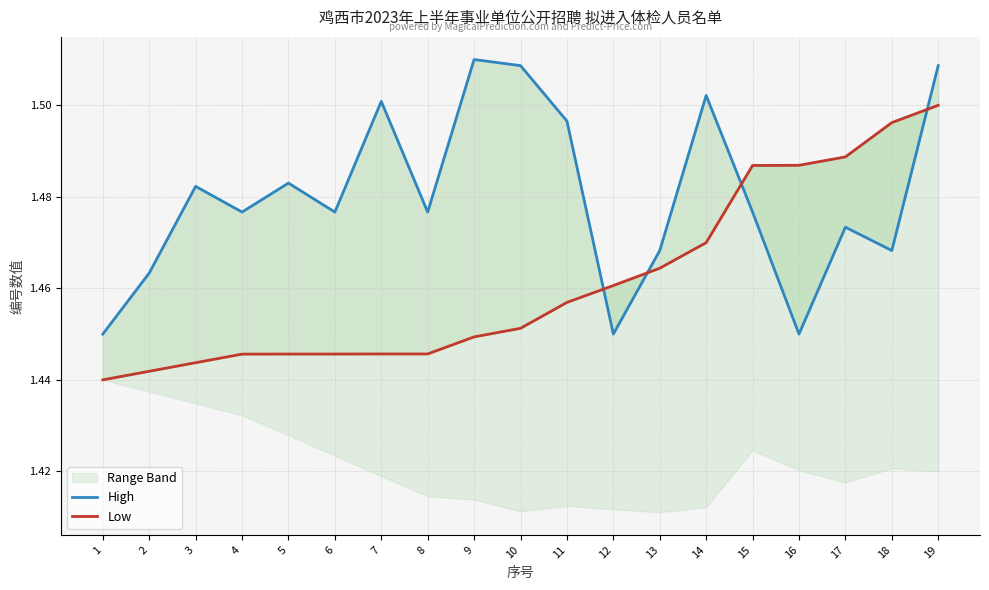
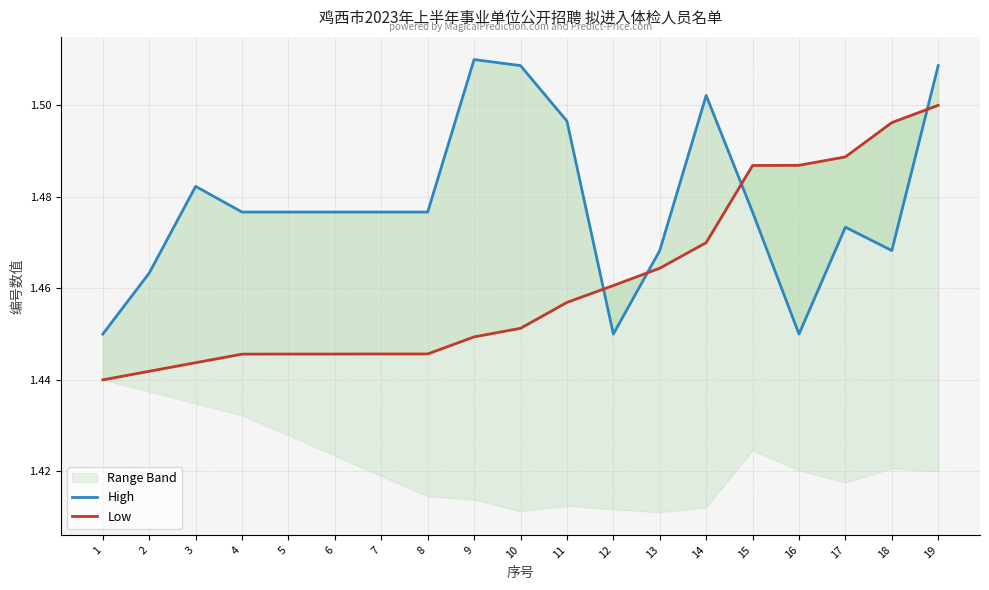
High, 5: 1.483 -> 1.477
High, 7: 1.501 -> 1.477
